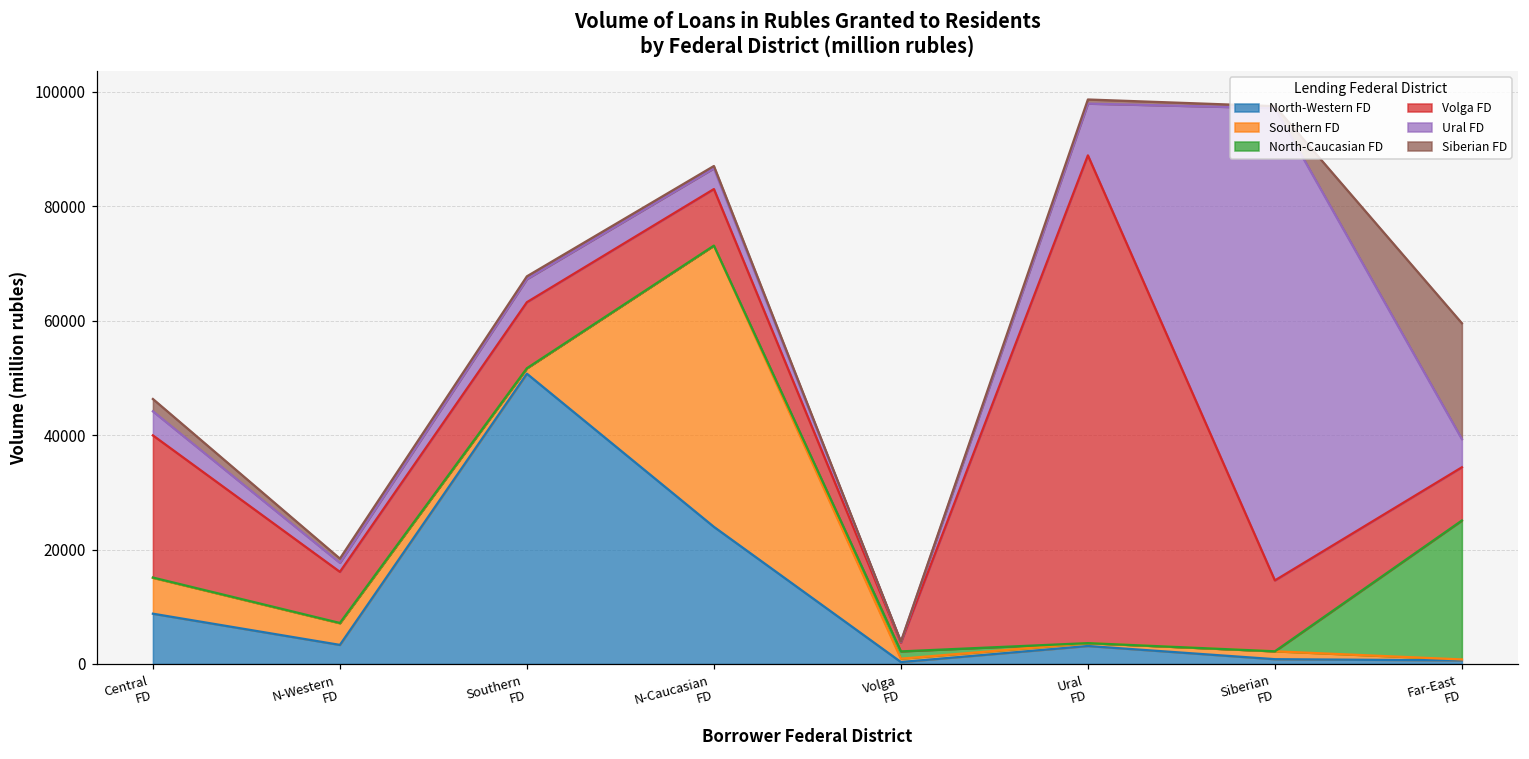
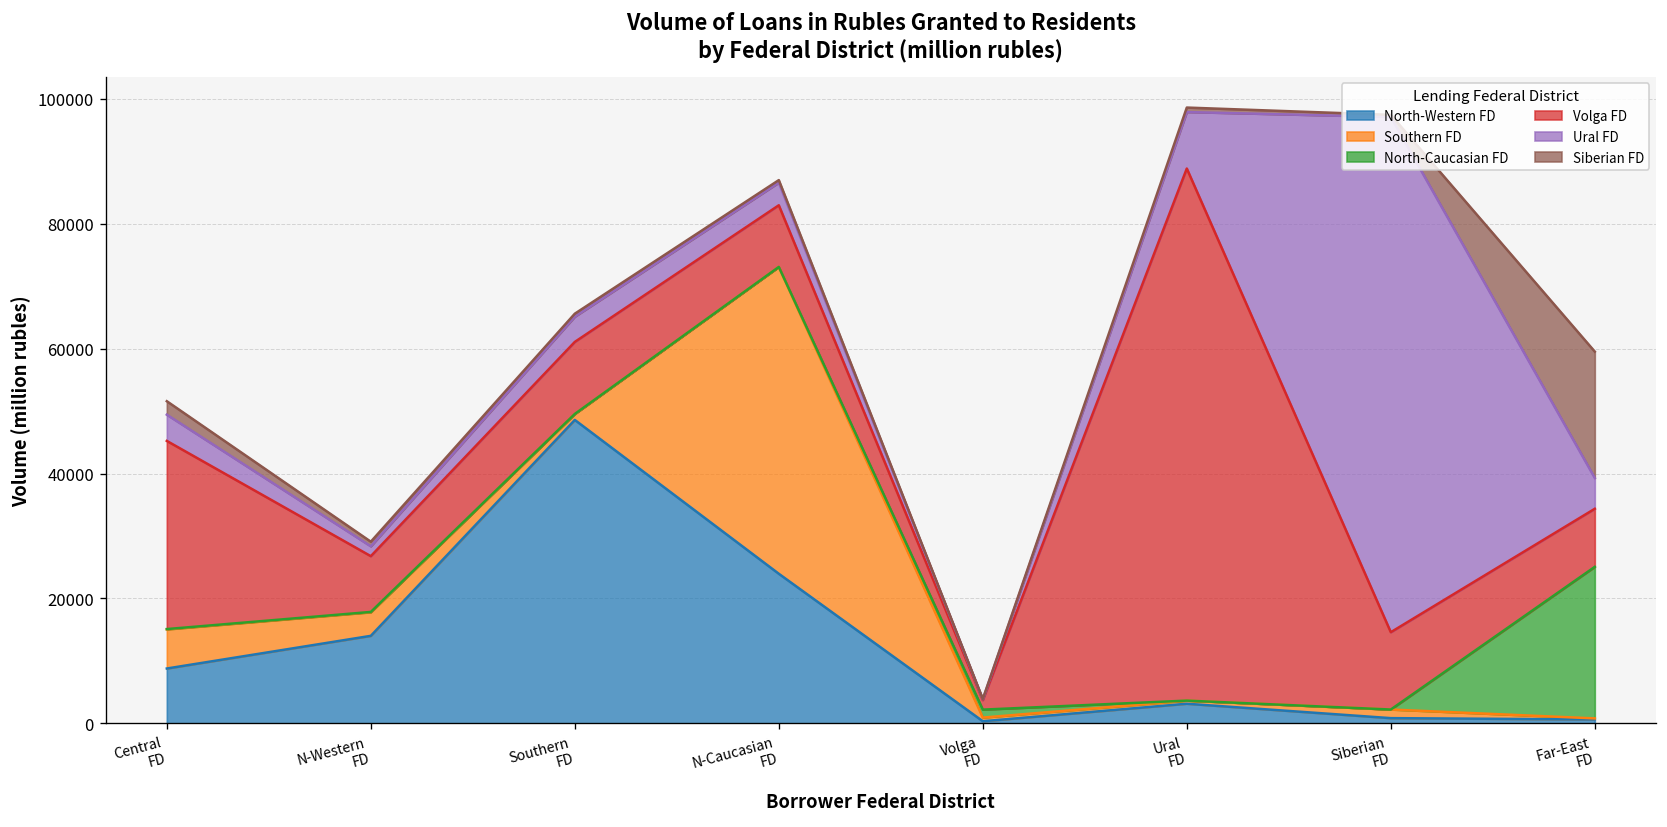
Volga FD, Central FD: 25000 -> 30000
North-Western FD, N-Western FD: 3000 -> 14000
North-Western FD, Southern FD: 51000 -> 49000
